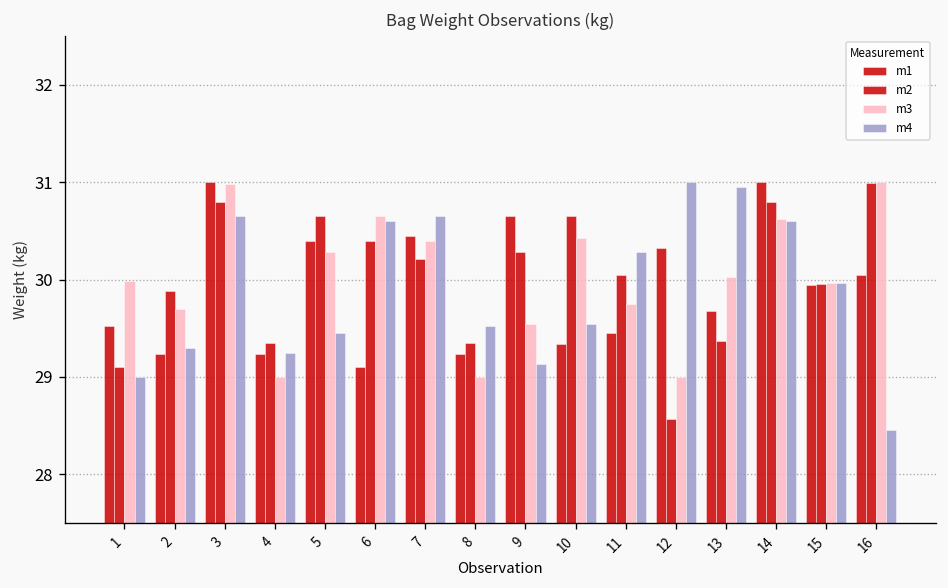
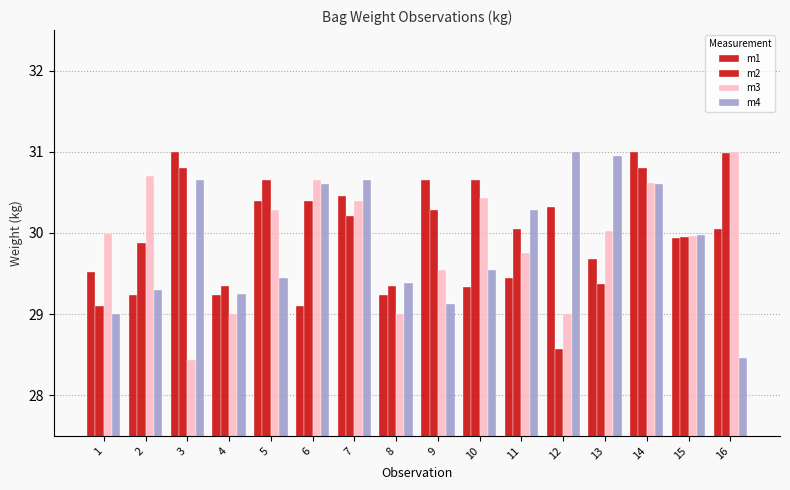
m3, 2: 29.7 -> 30.7
m3, 3: 31.0 -> 28.4
m4, 8: 29.5 -> 29.4
